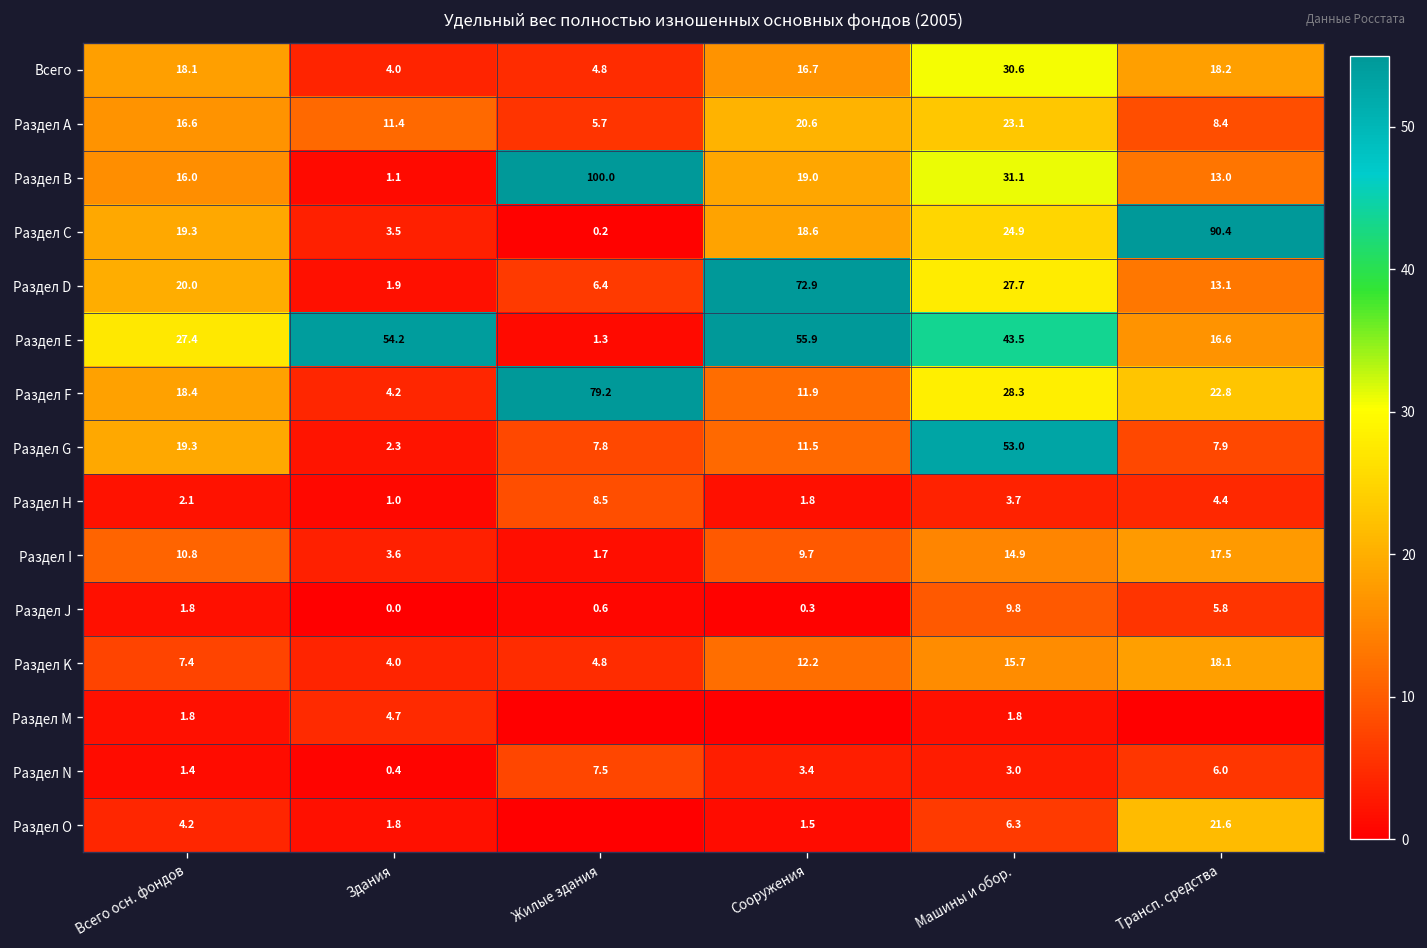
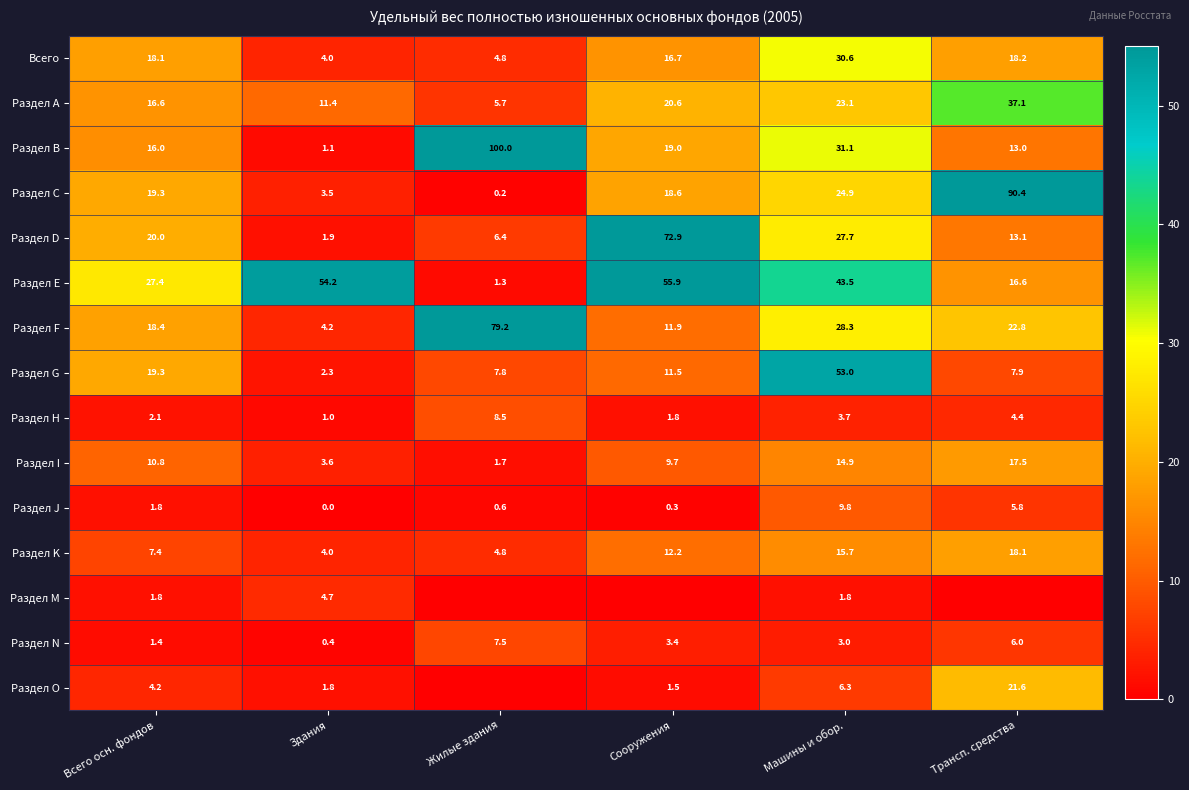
Раздел А, Трансп. средства: 8.4 -> 37.1
